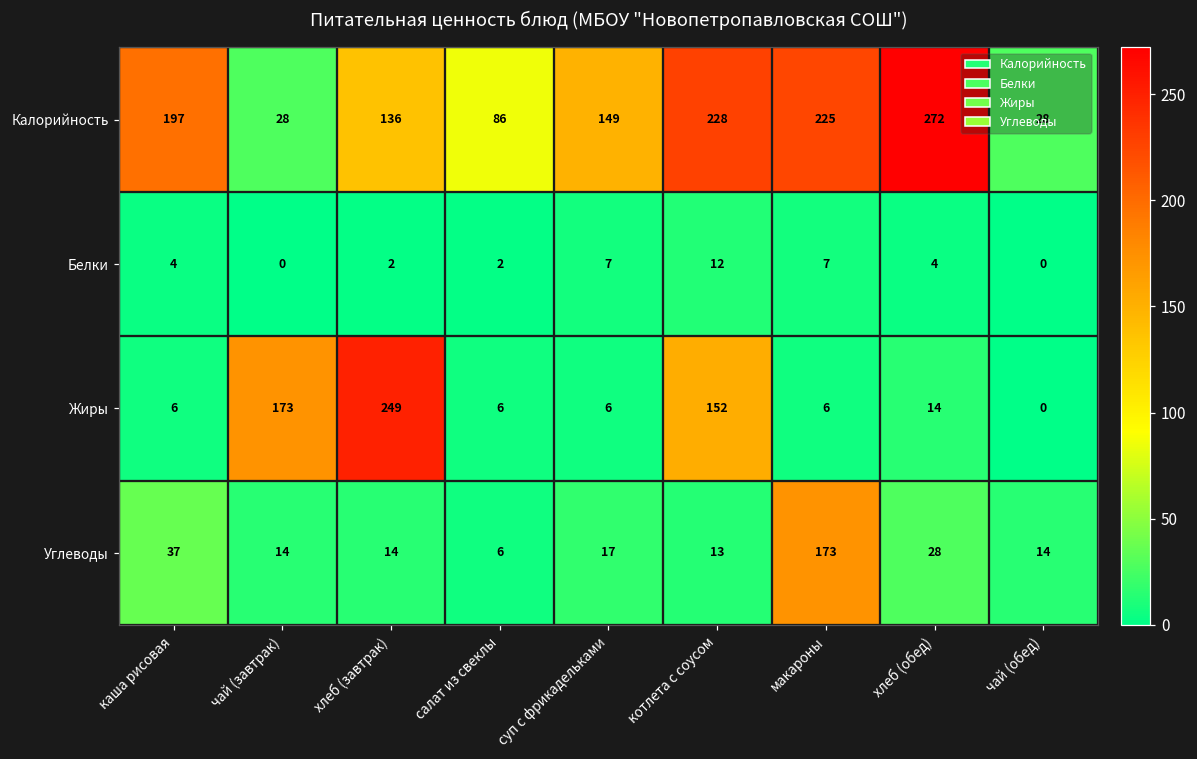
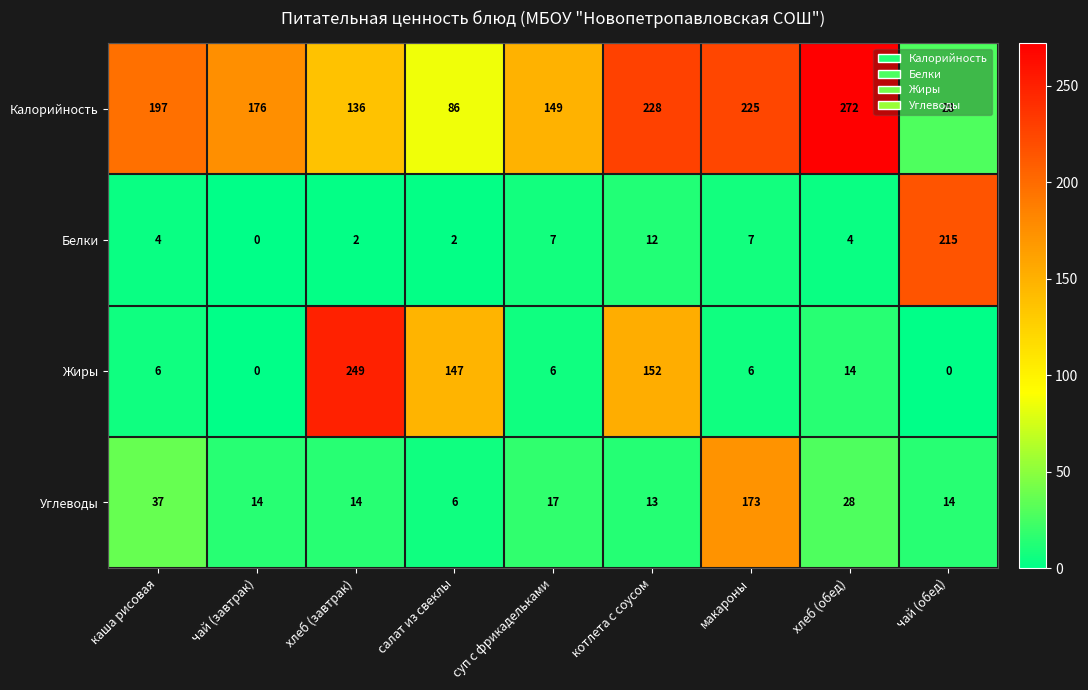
Калорийность, чай (завтрак): 28 -> 176
Белки, чай (обед): 0 -> 215
Жиры, чай (завтрак): 173 -> 0
Жиры, салат из свеклы: 6 -> 147
